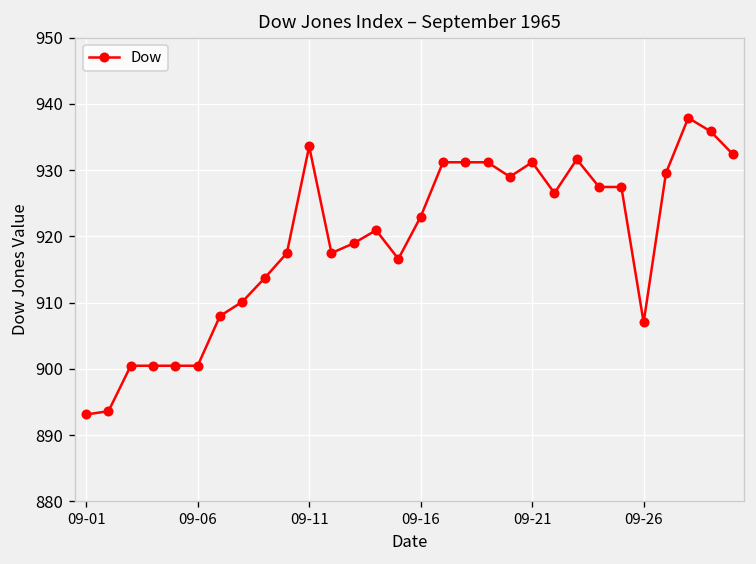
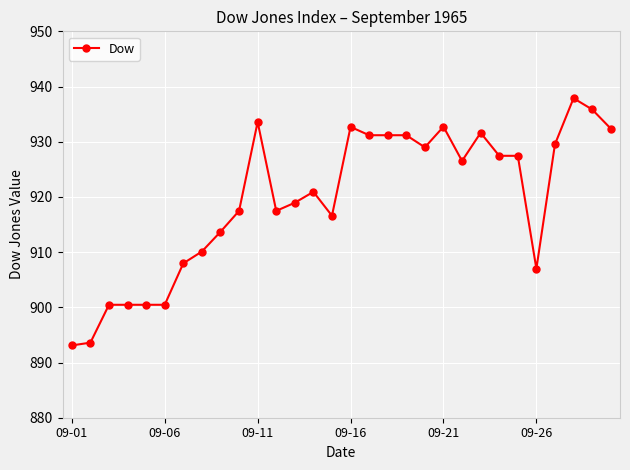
09-16: 923 -> 933
09-21: 931 -> 933
